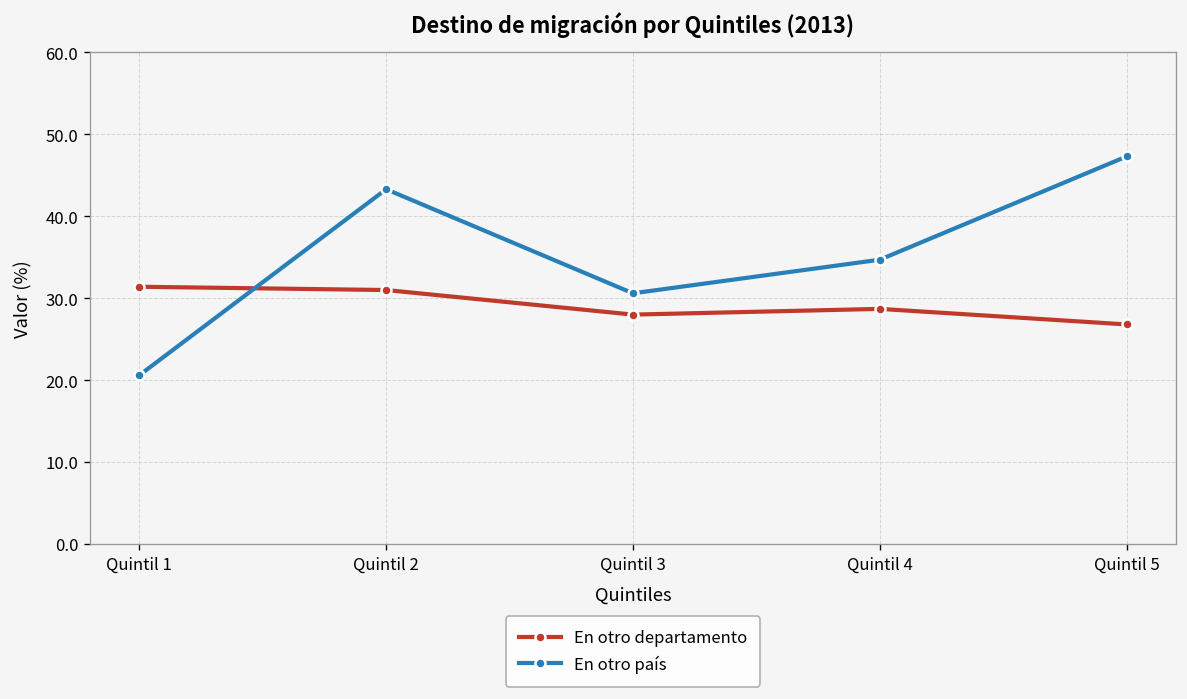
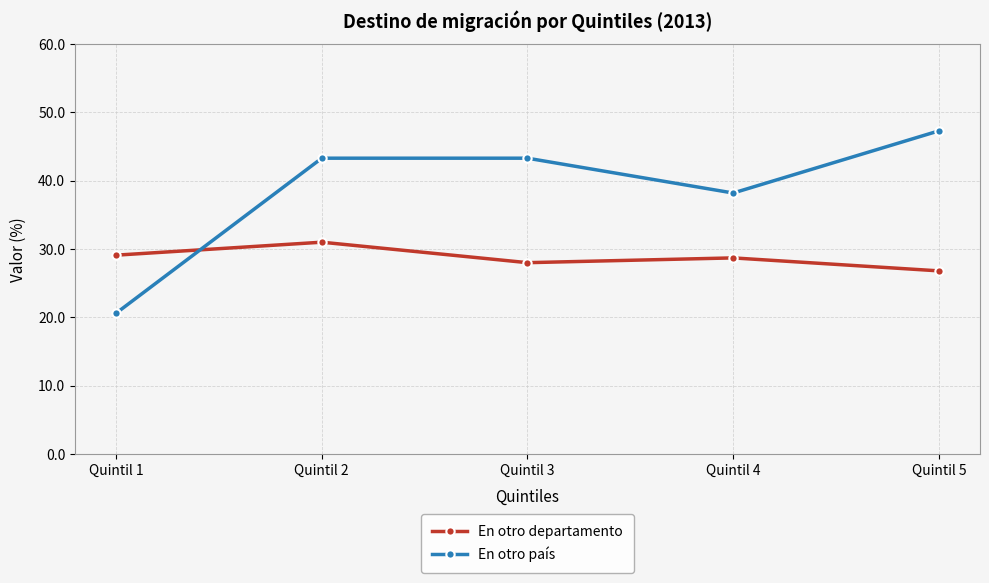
En otro departamento, Quintil 1: 31 -> 29
En otro país, Quintil 3: 31 -> 43
En otro país, Quintil 4: 35 -> 38
